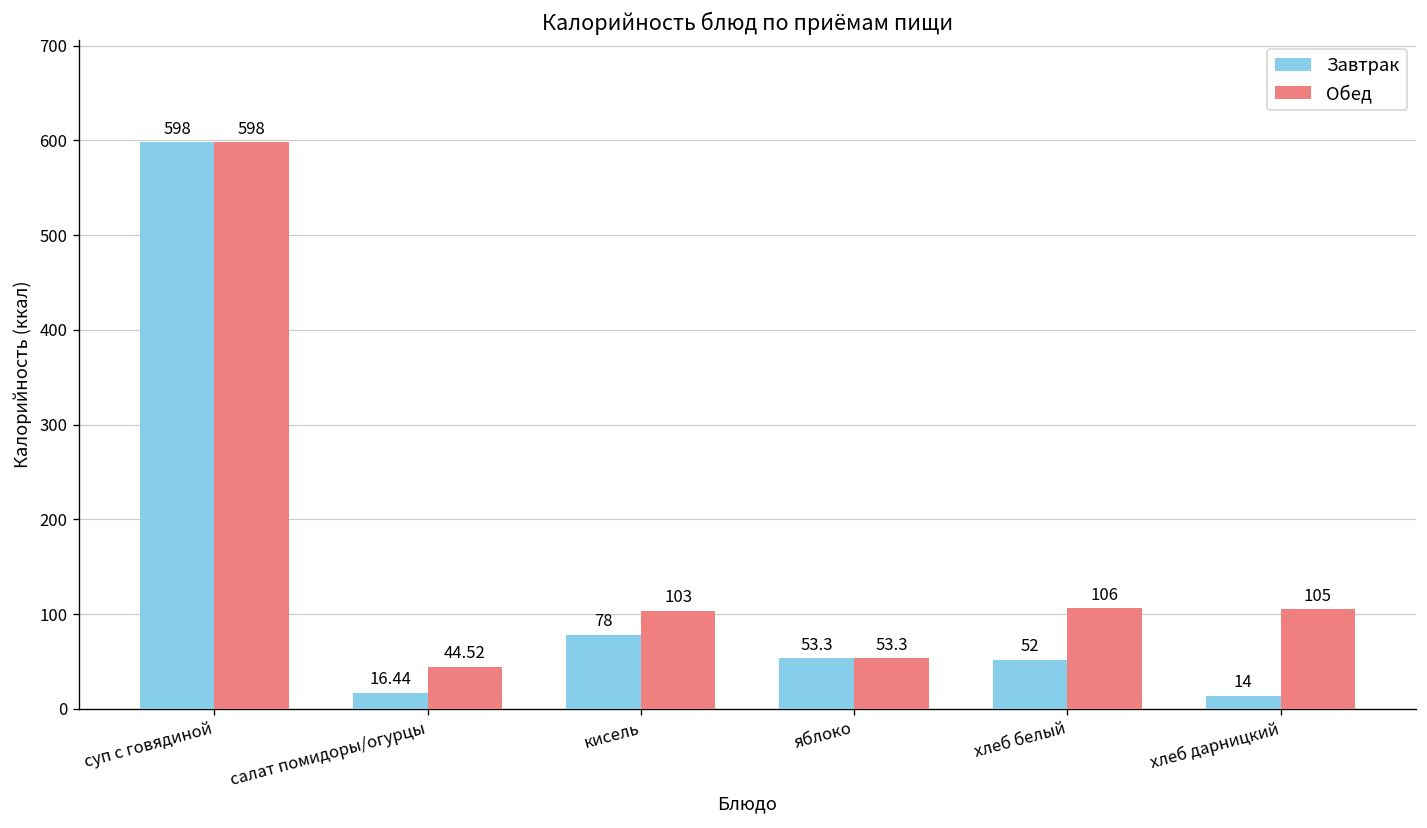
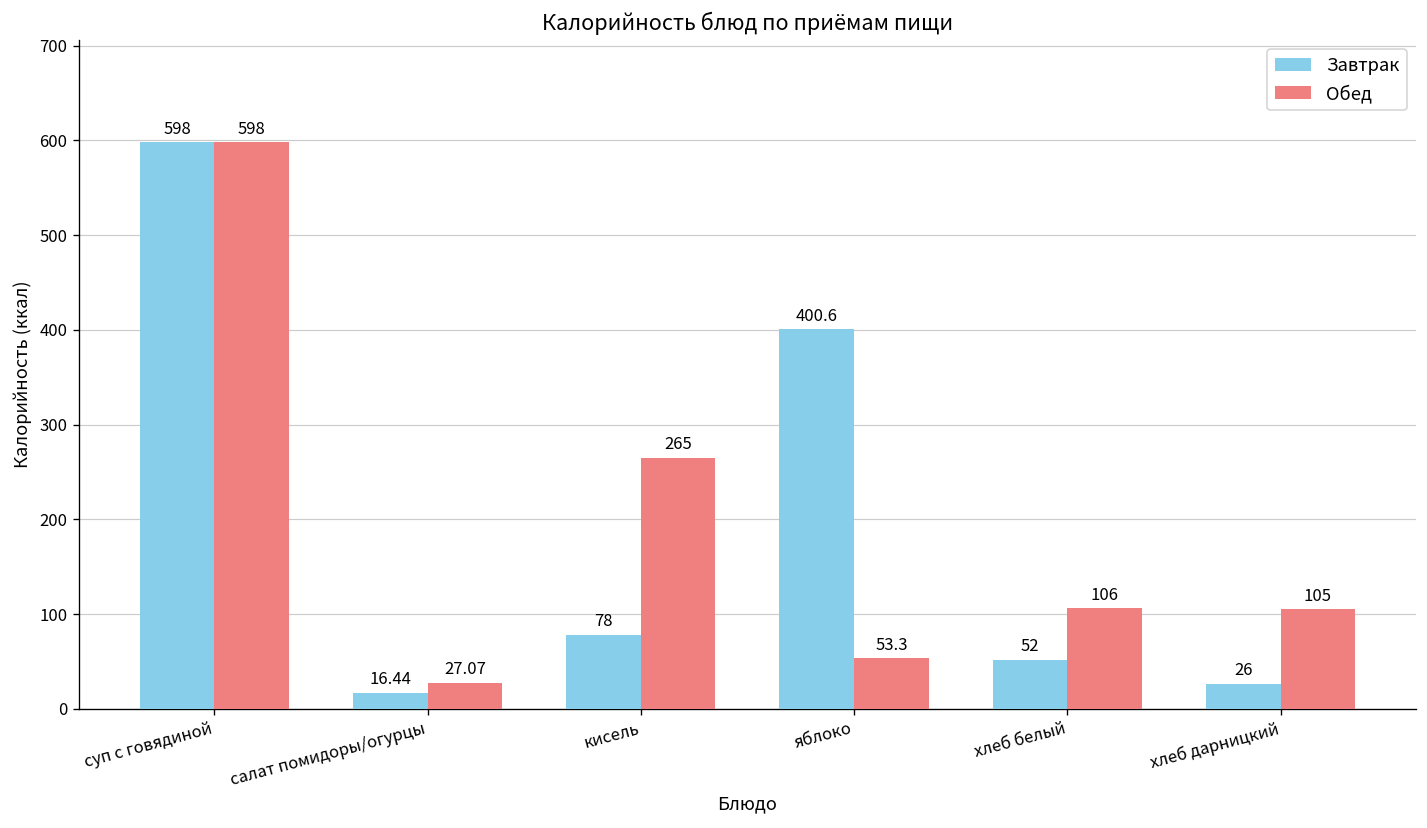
Обед, салат помидоры/огурцы: 44.52 -> 27.07
Обед, кисель: 103 -> 265
Завтрак, яблоко: 53.3 -> 400.6
Завтрак, хлеб дарницкий: 14 -> 26
